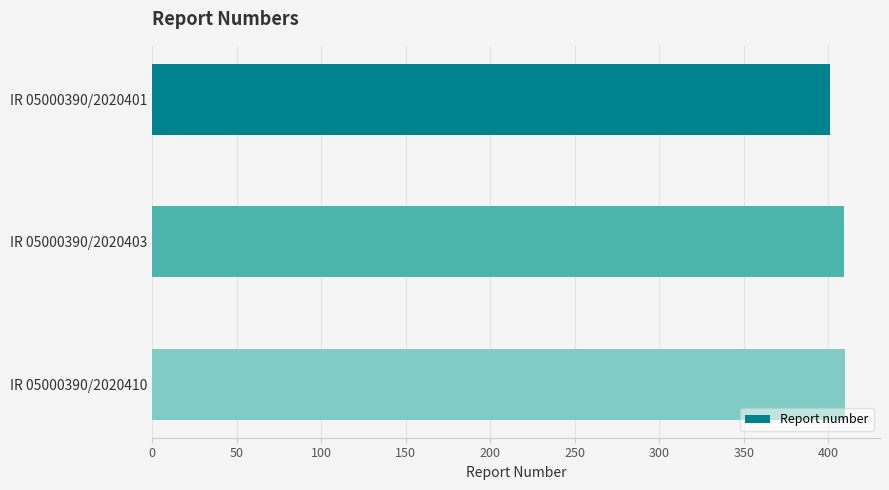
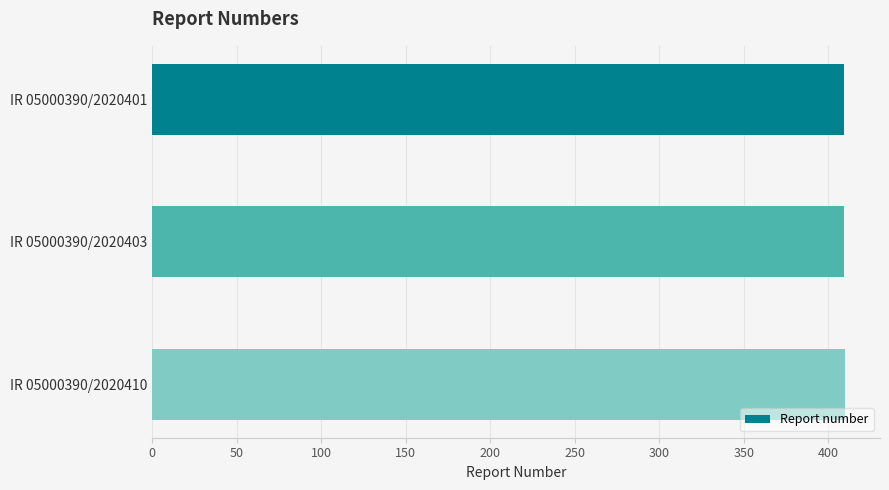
IR 05000390/2020401: 401 -> 409
